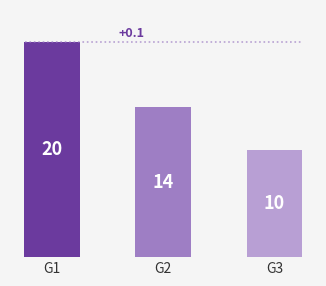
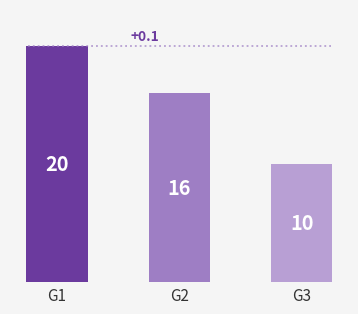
G2: 14 -> 16
